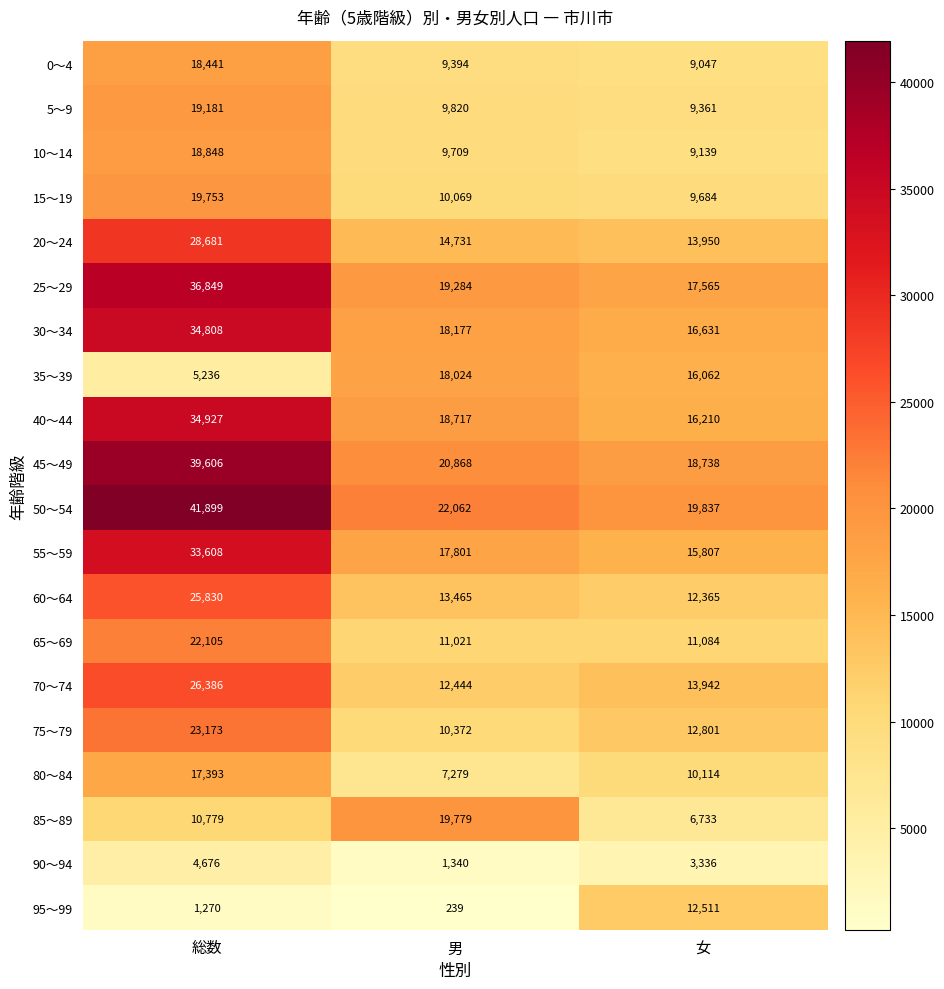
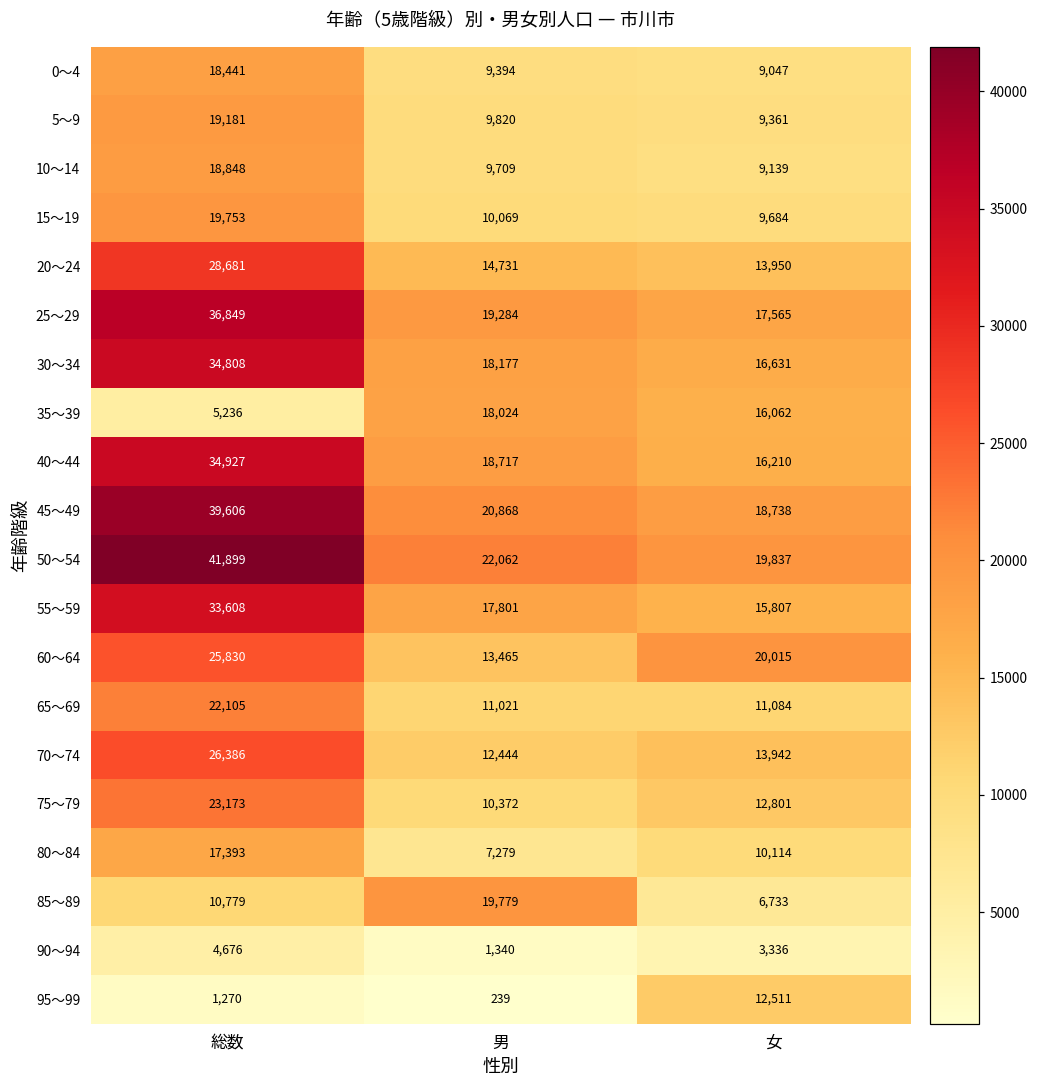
60～64, 女: 12,365 -> 20,015
